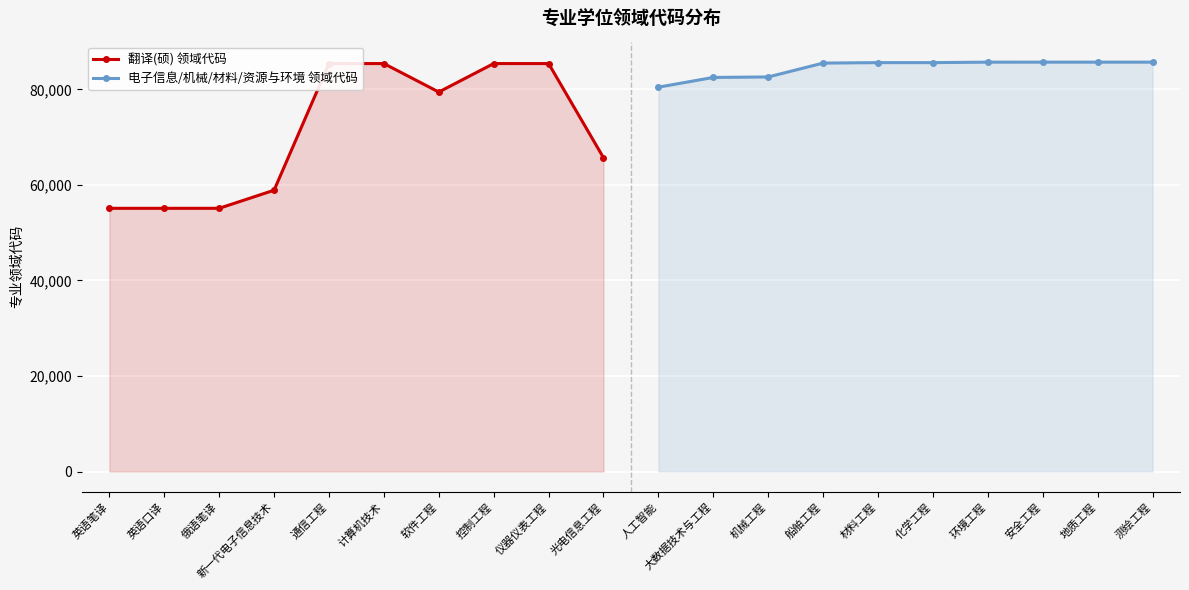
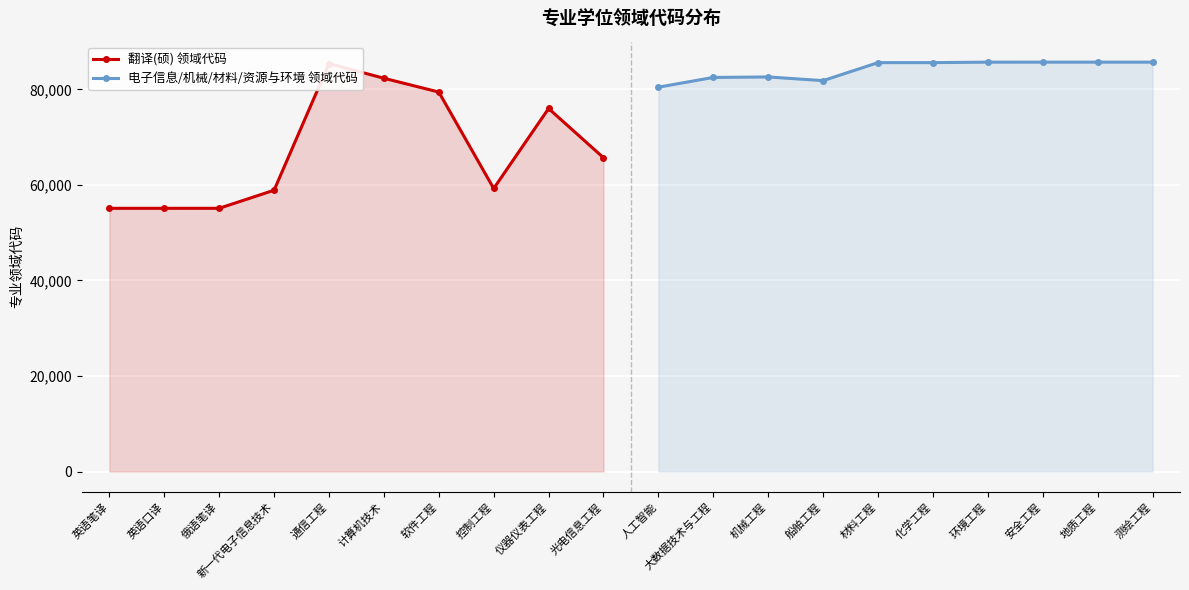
翻译(硕) 领域代码, 计算机技术: 85,000 -> 82,000
翻译(硕) 领域代码, 控制工程: 85,000 -> 59,000
翻译(硕) 领域代码, 仪器仪表工程: 85,000 -> 76,000
电子信息/机械/材料/资源与环境 领域代码, 船舶工程: 86,000 -> 82,000
